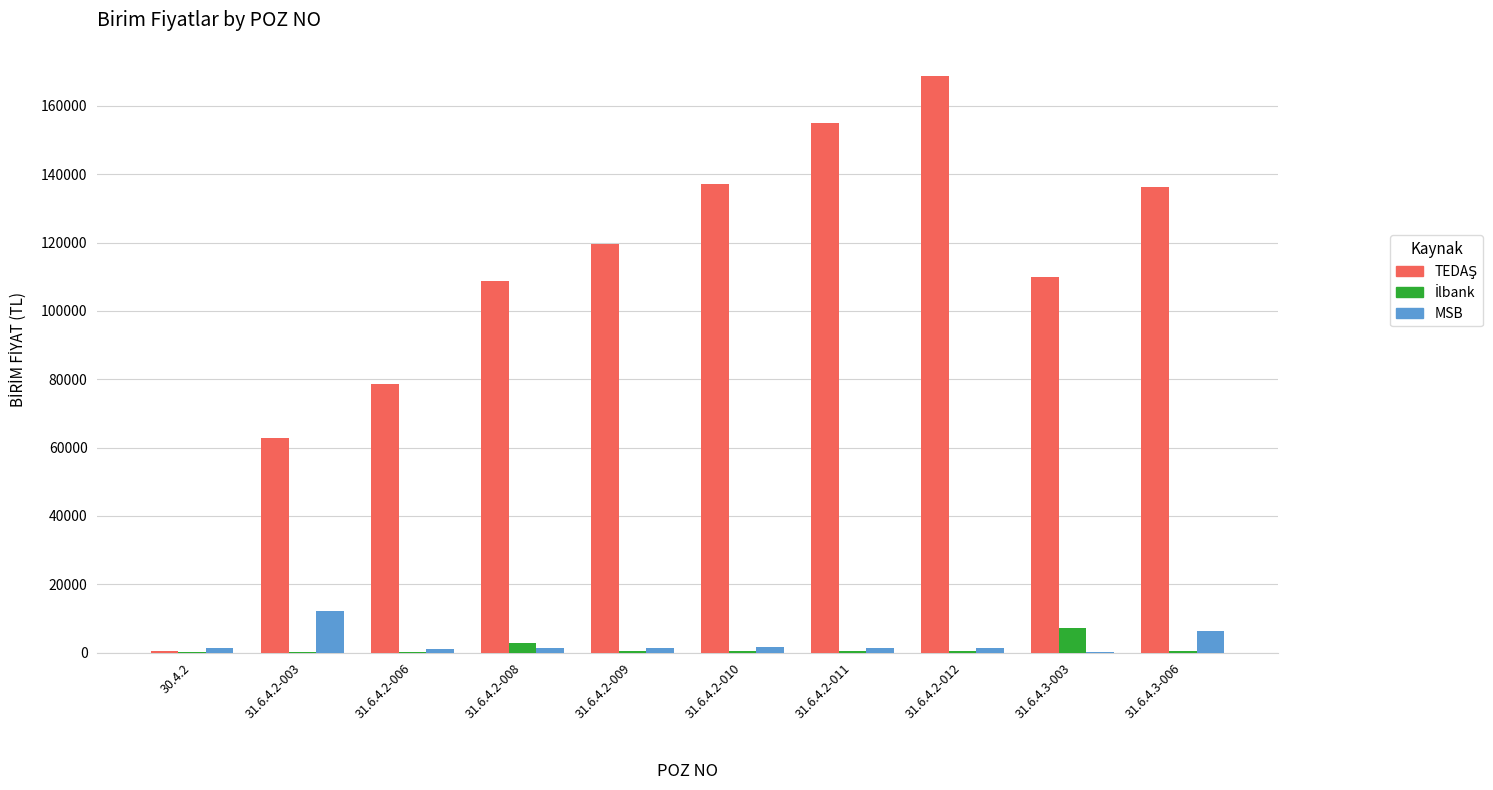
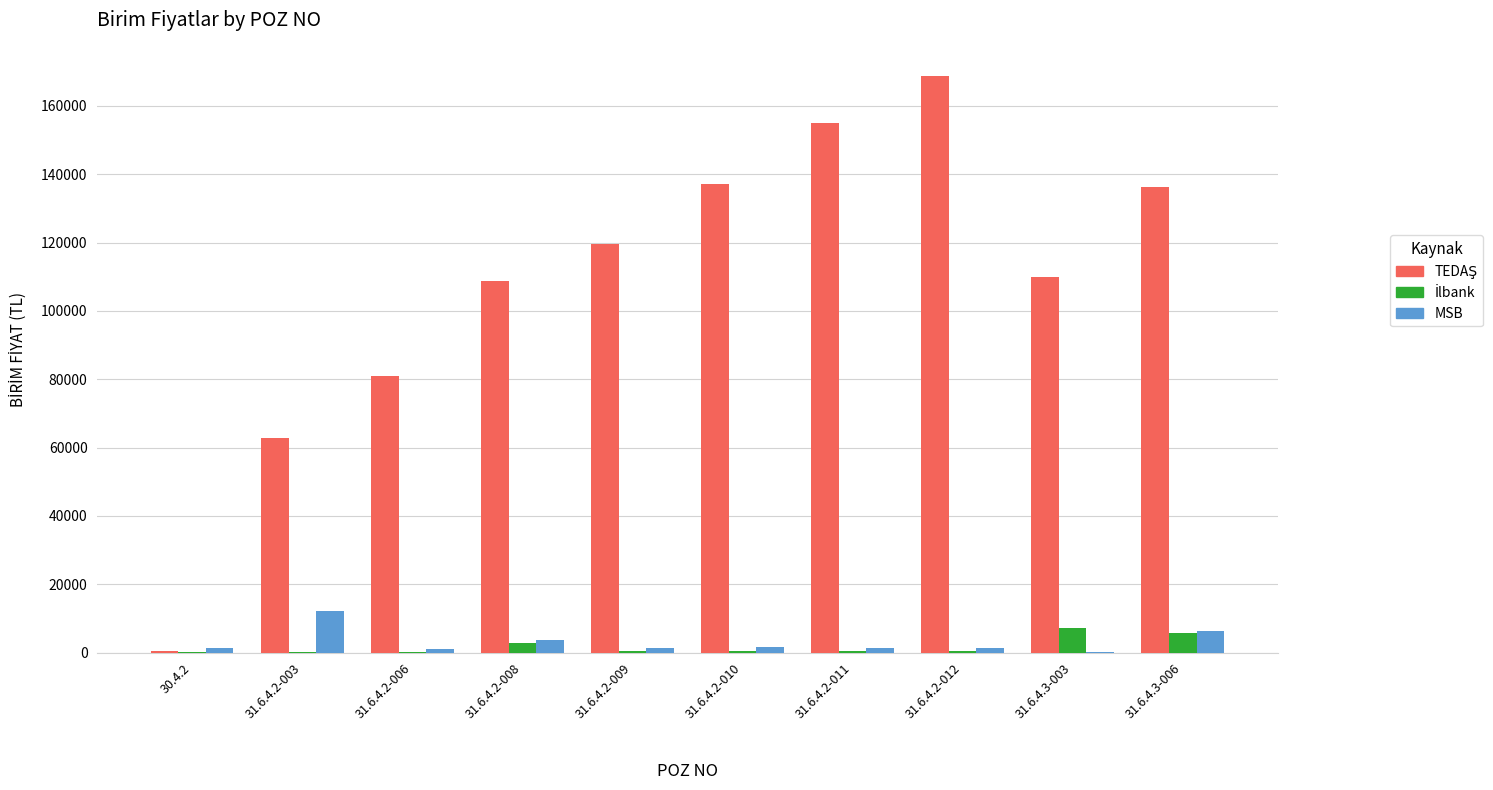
TEDAŞ, 31.6.4.2-006: 78000 -> 81000
MSB, 31.6.4.2-008: 1000 -> 4000
İlbank, 31.6.4.3-006: 0 -> 6000
